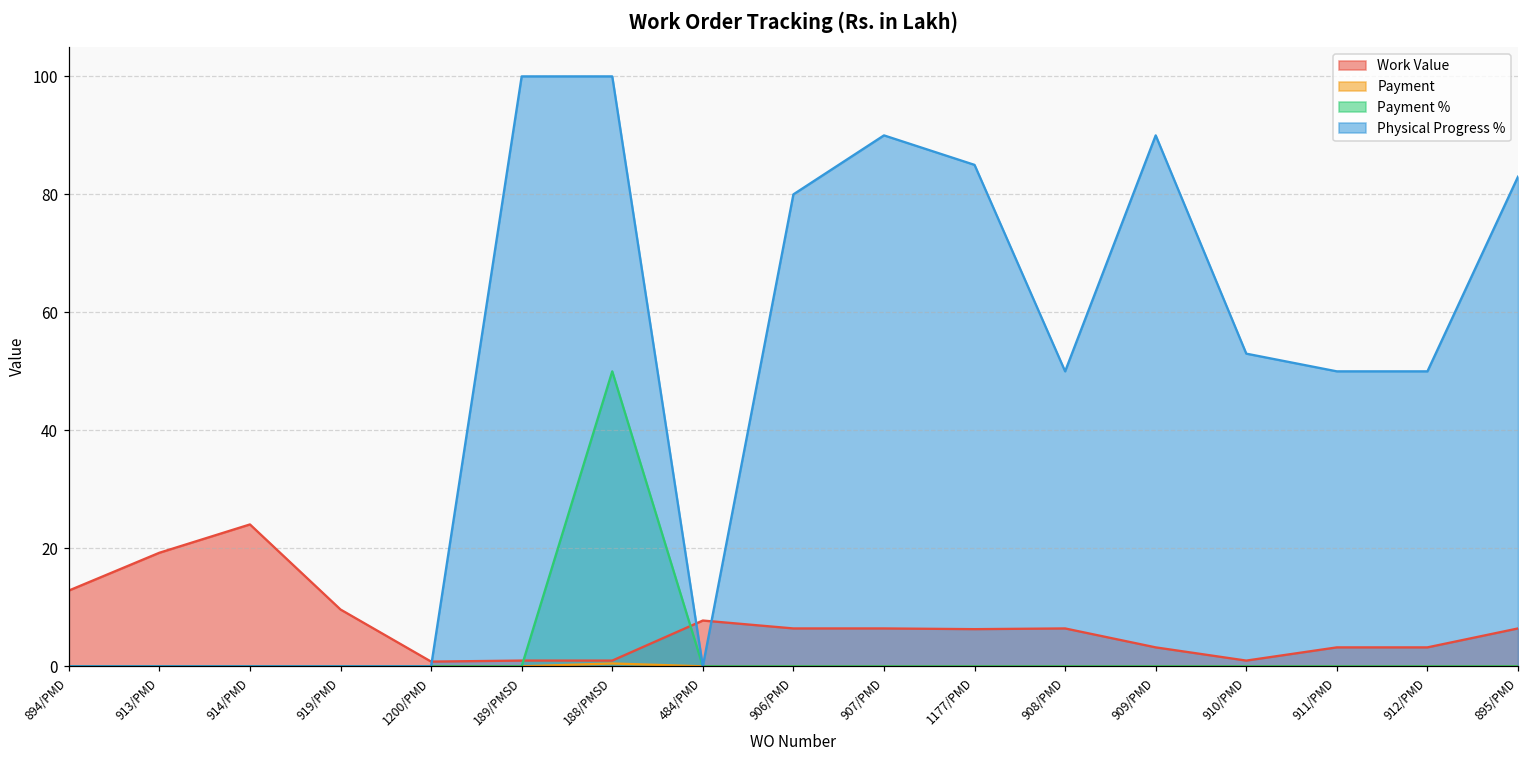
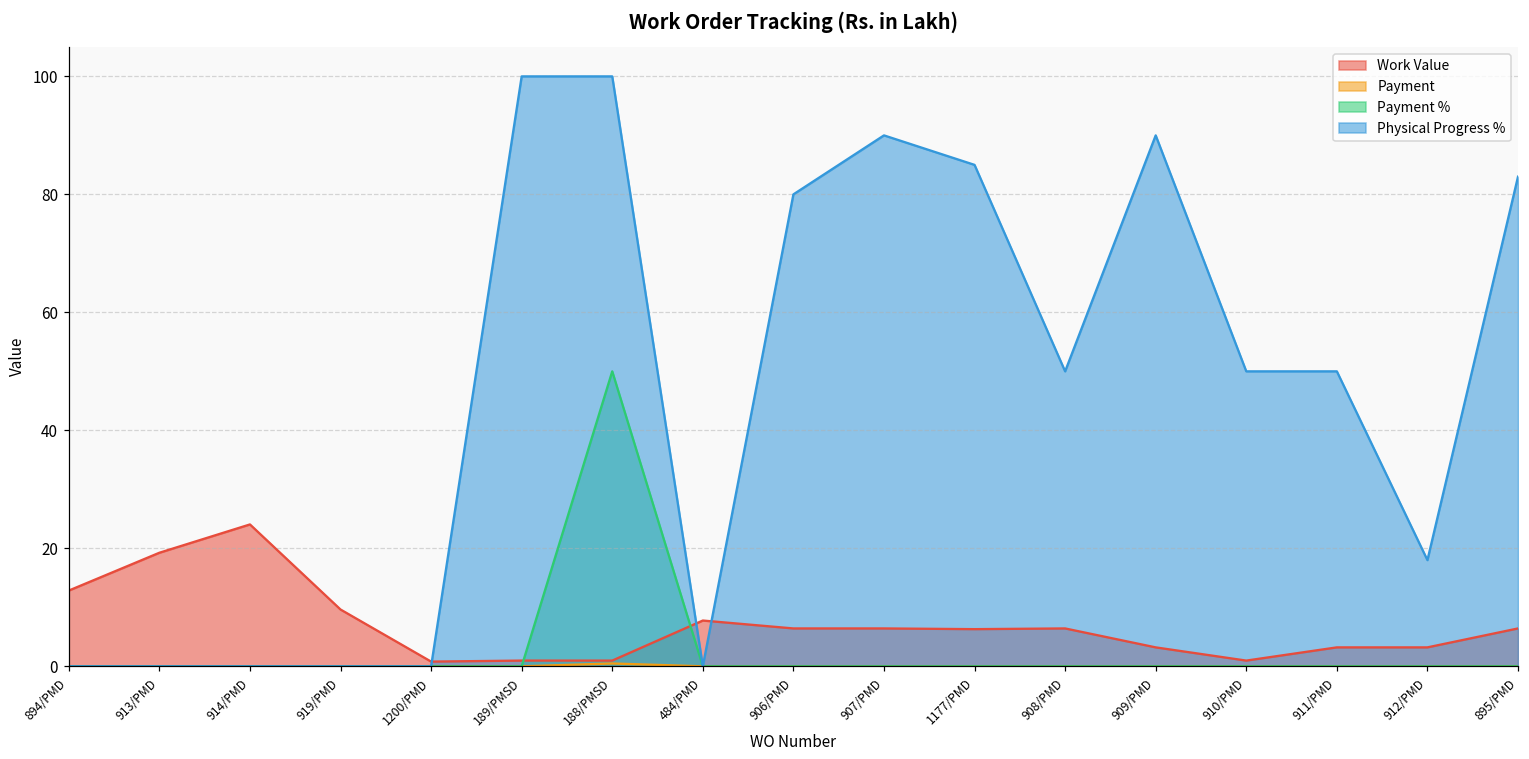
Physical Progress %, 910/PMD: 53 -> 50
Physical Progress %, 912/PMD: 50 -> 18
